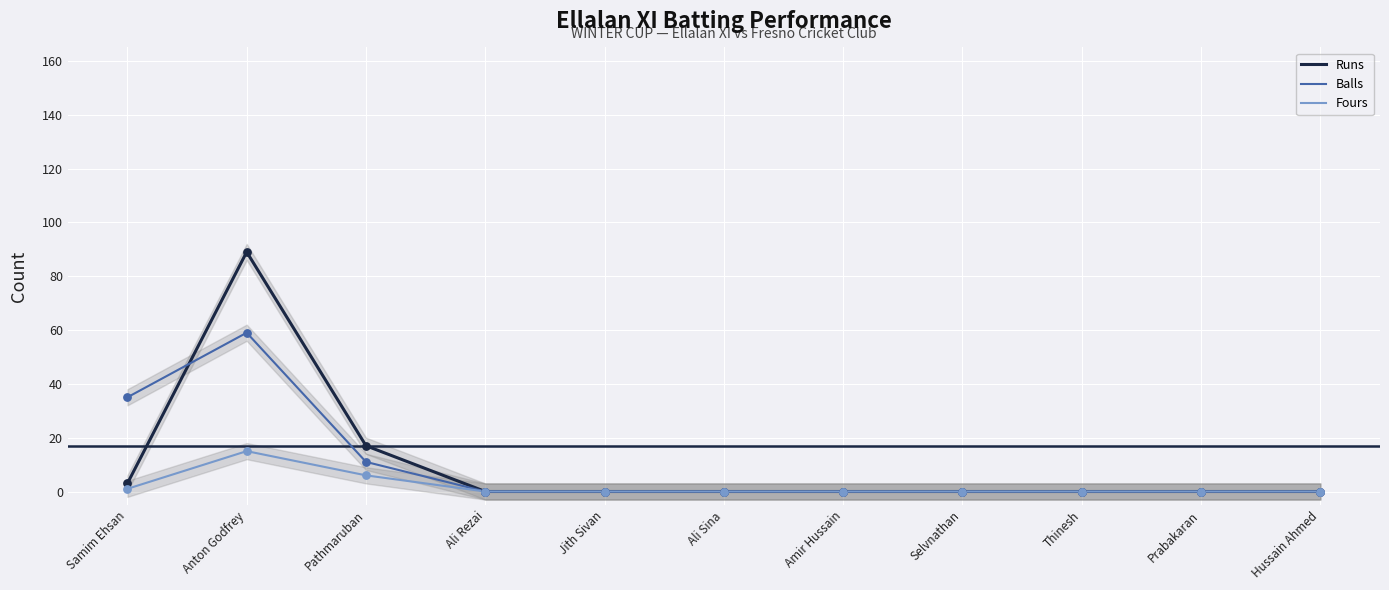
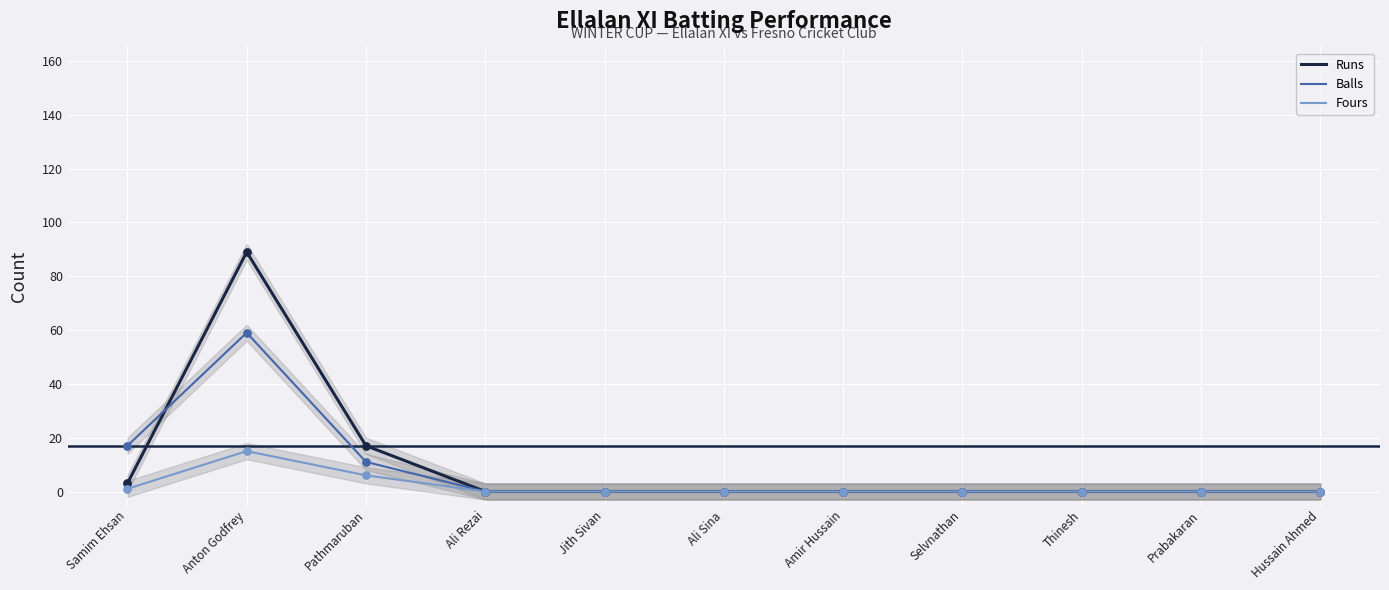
Balls, Samim Ehsan: 35 -> 17
